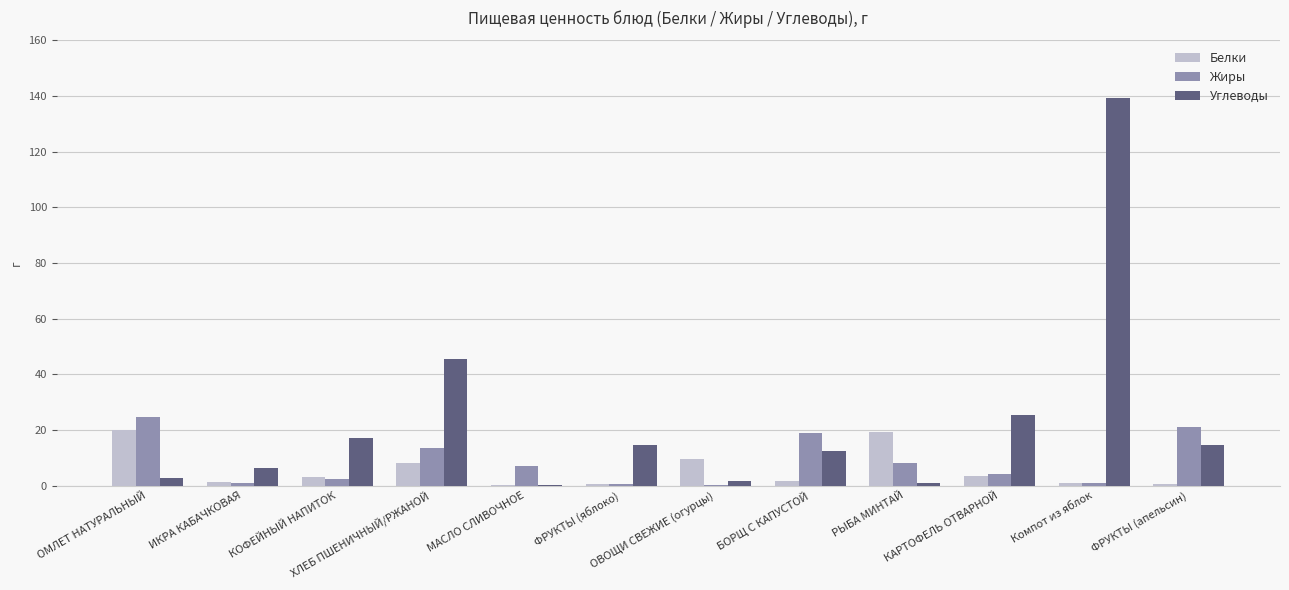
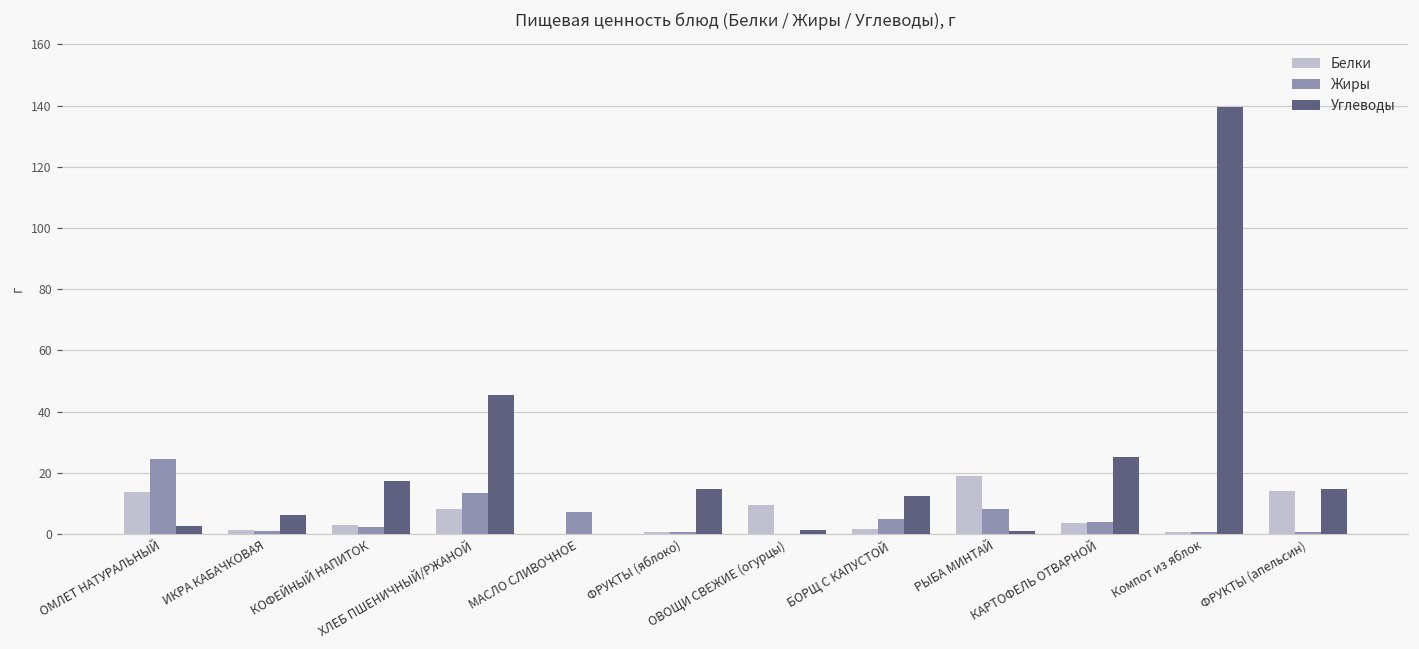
Белки, ОМЛЕТ НАТУРАЛЬНЫЙ: 20 -> 14
Жиры, БОРЩ С КАПУСТОЙ: 19 -> 5
Белки, ФРУКТЫ (апельсин): 1 -> 14
Жиры, ФРУКТЫ (апельсин): 21 -> 1
